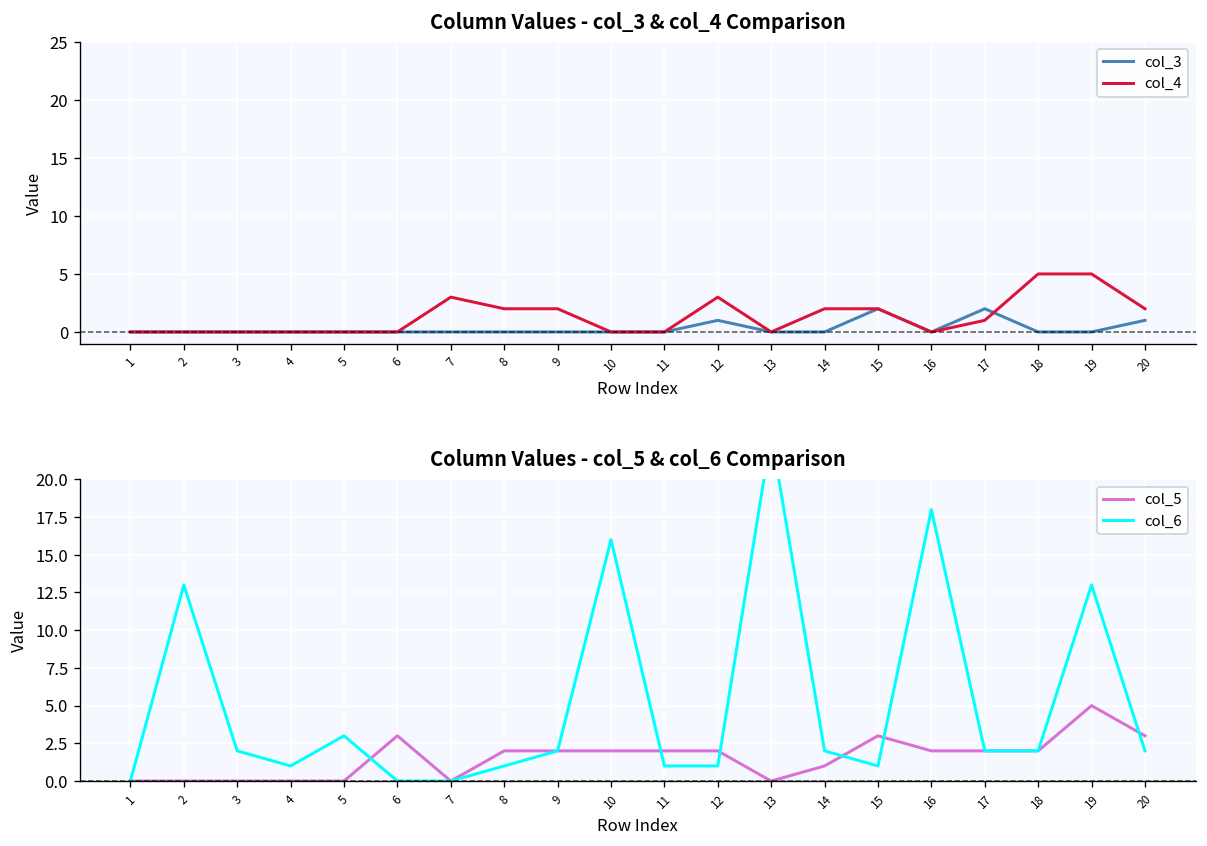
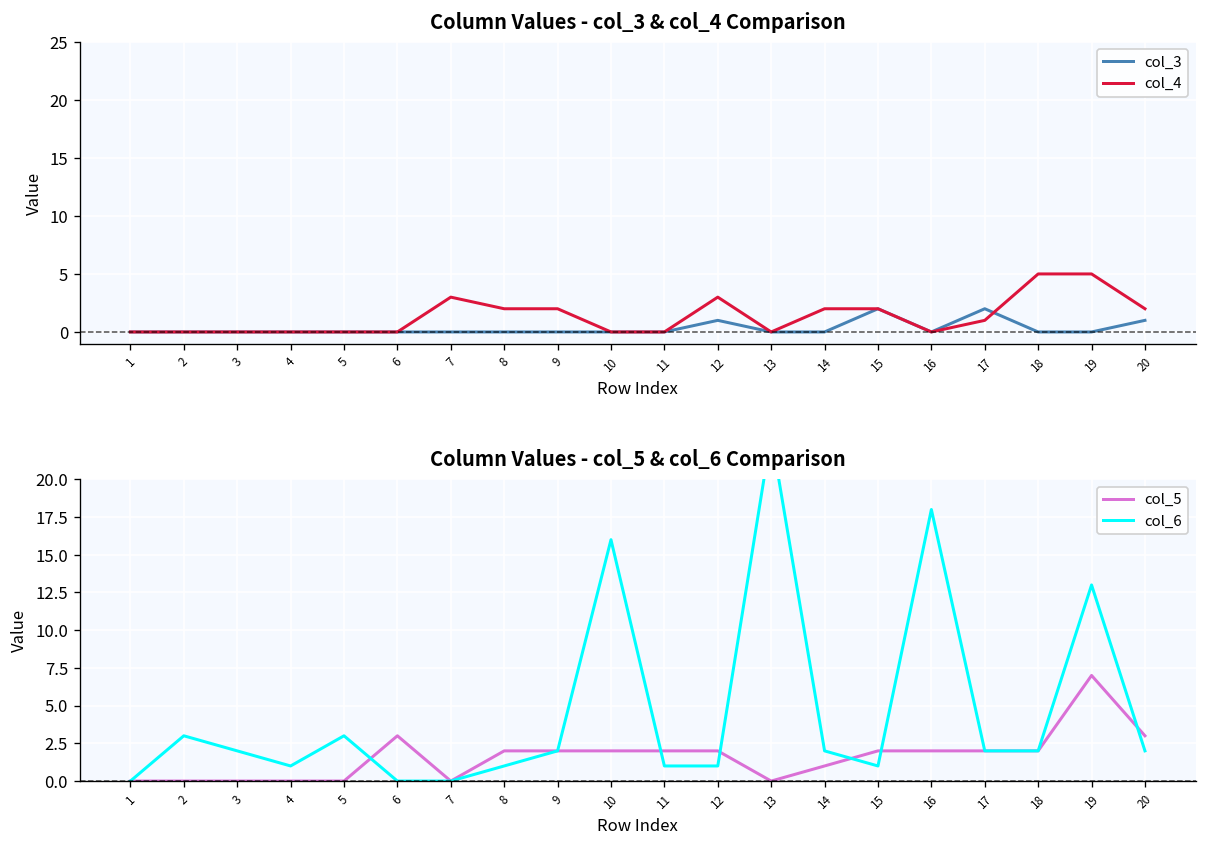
Column Values - col_5 & col_6 Comparison, col_6, 2: 13 -> 3
Column Values - col_5 & col_6 Comparison, col_5, 15: 3 -> 2
Column Values - col_5 & col_6 Comparison, col_5, 19: 5 -> 7
